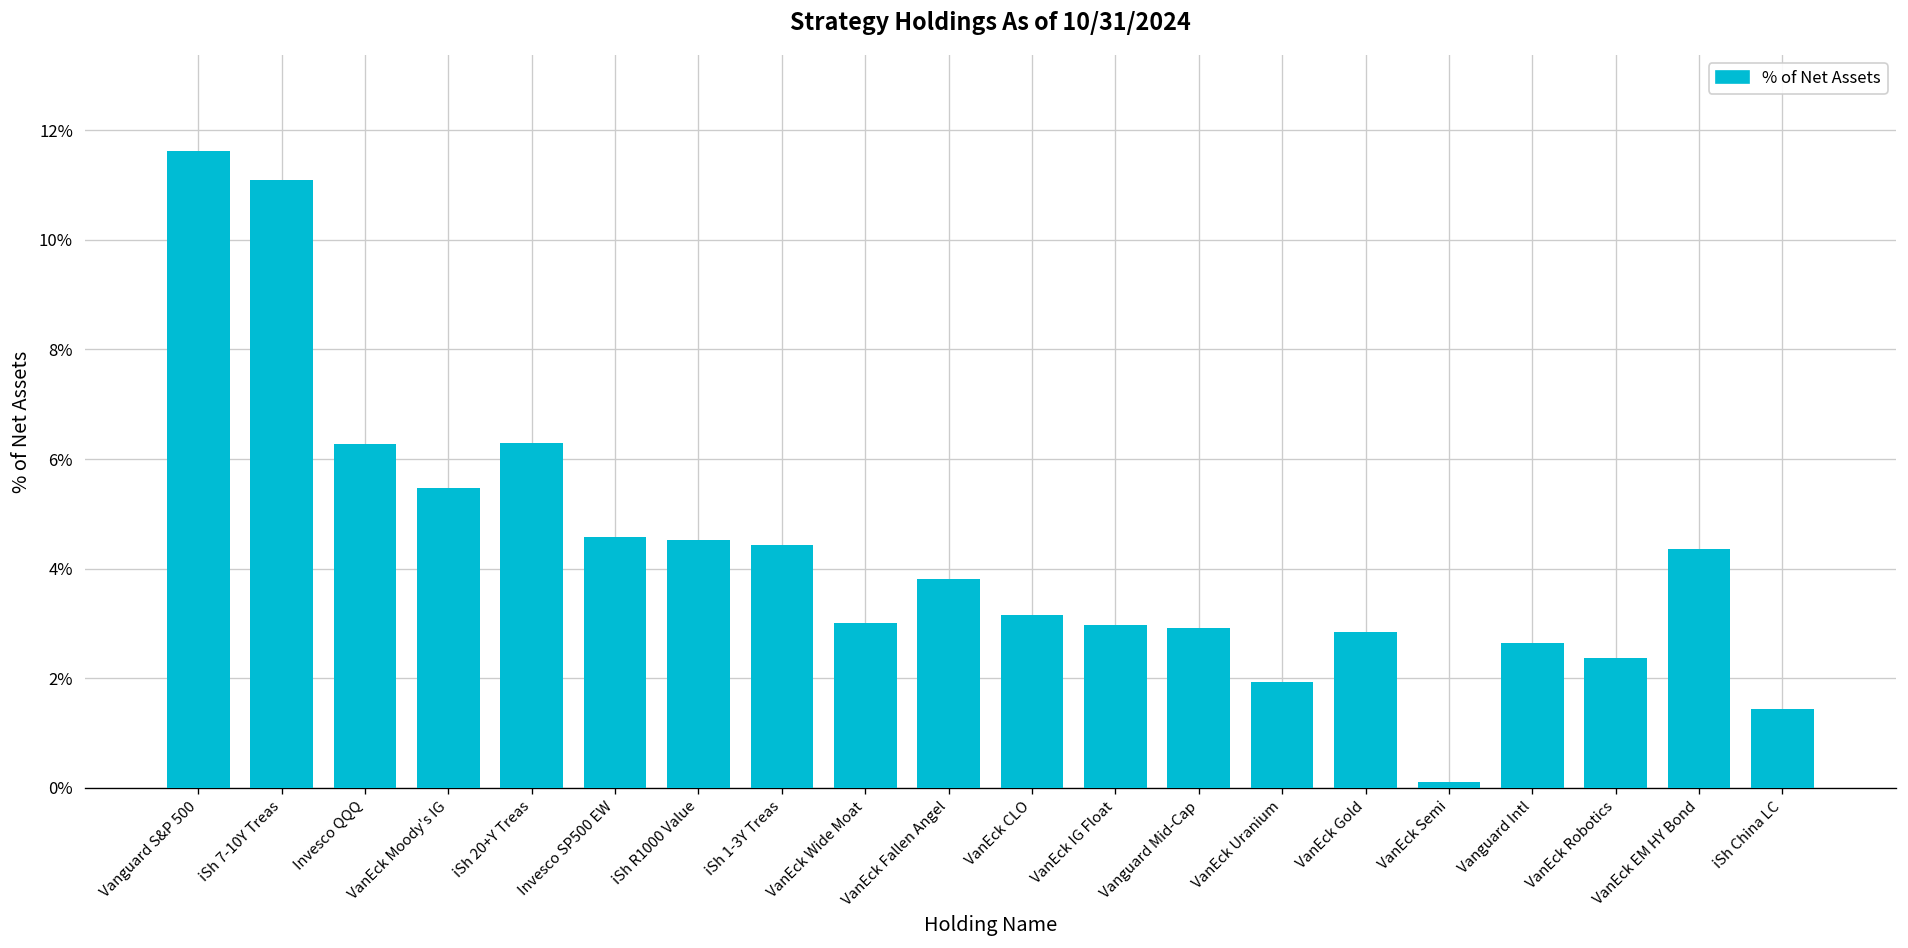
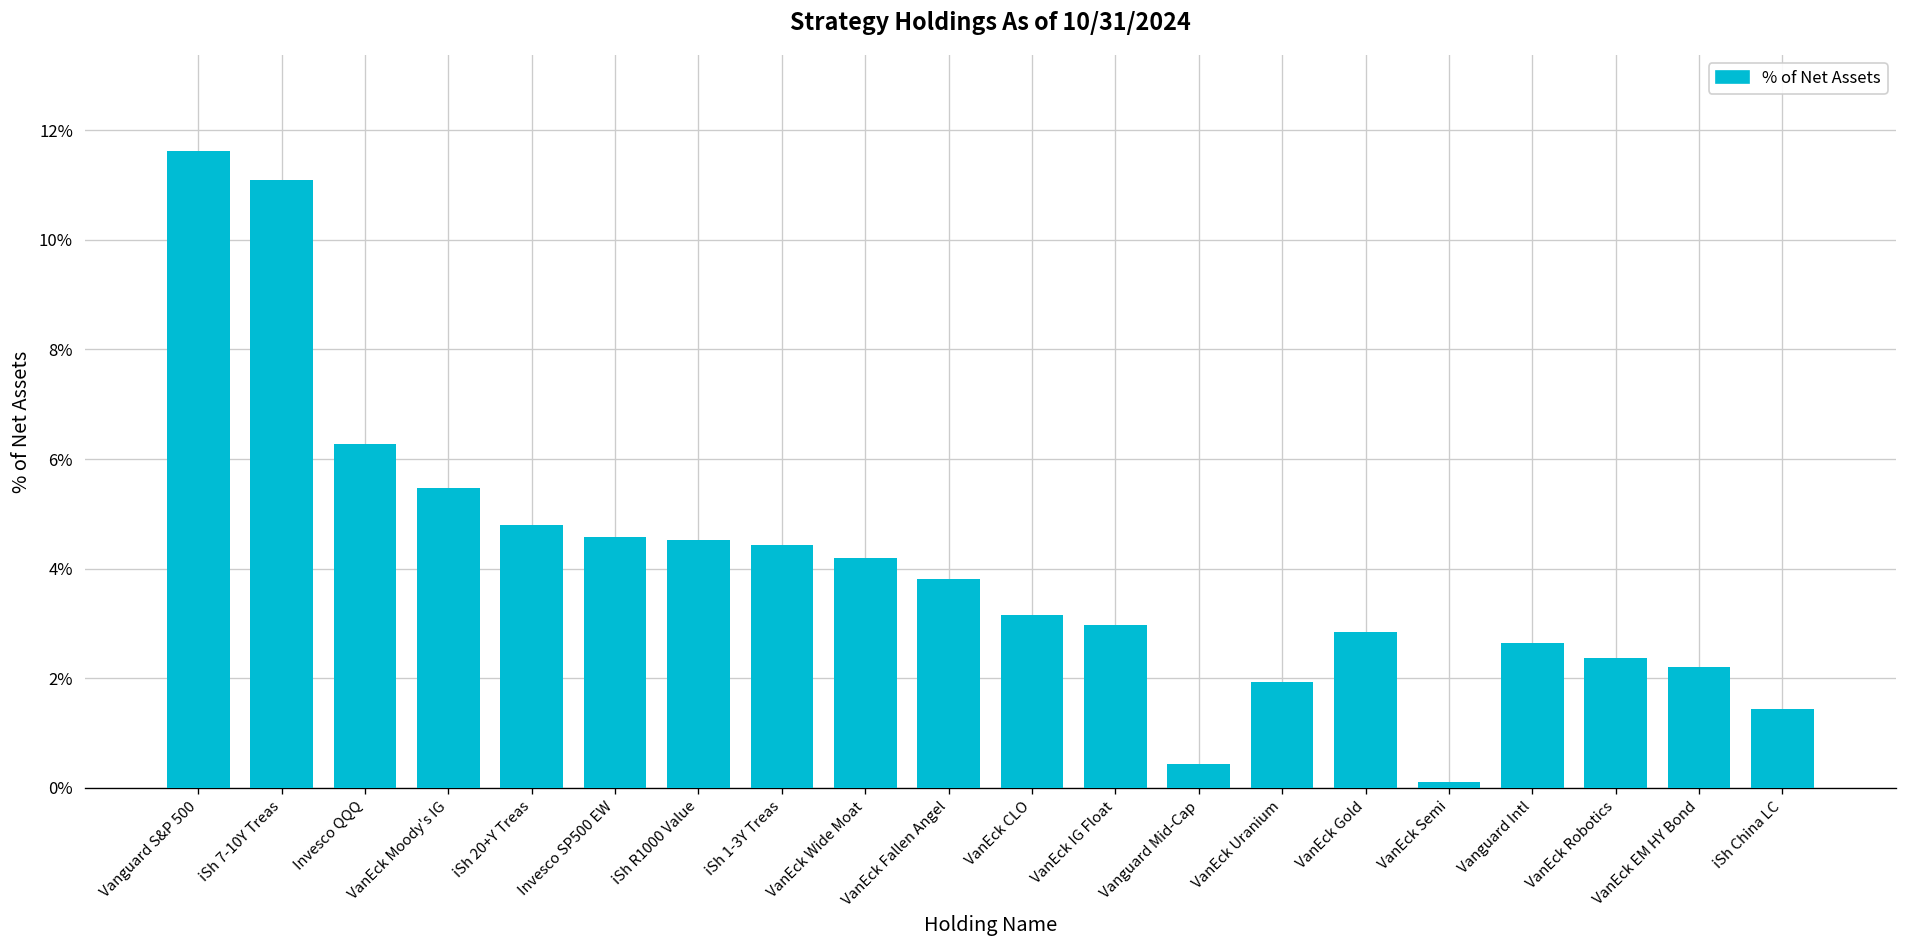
iSh 20+Y Treas: 6.3% -> 4.8%
VanEck Wide Moat: 3.0% -> 4.2%
Vanguard Mid-Cap: 2.9% -> 0.4%
VanEck EM HY Bond: 4.4% -> 2.2%
